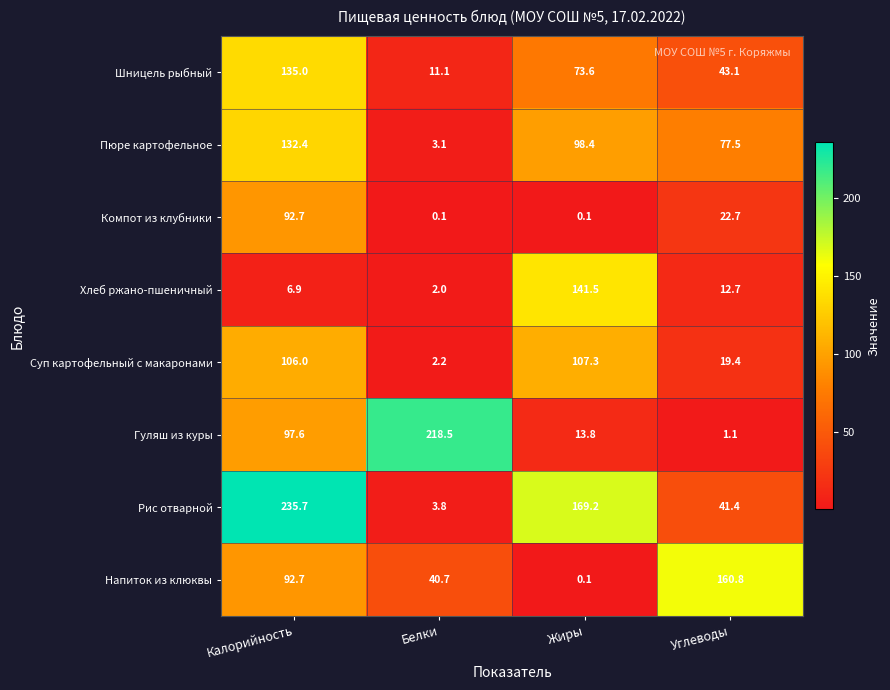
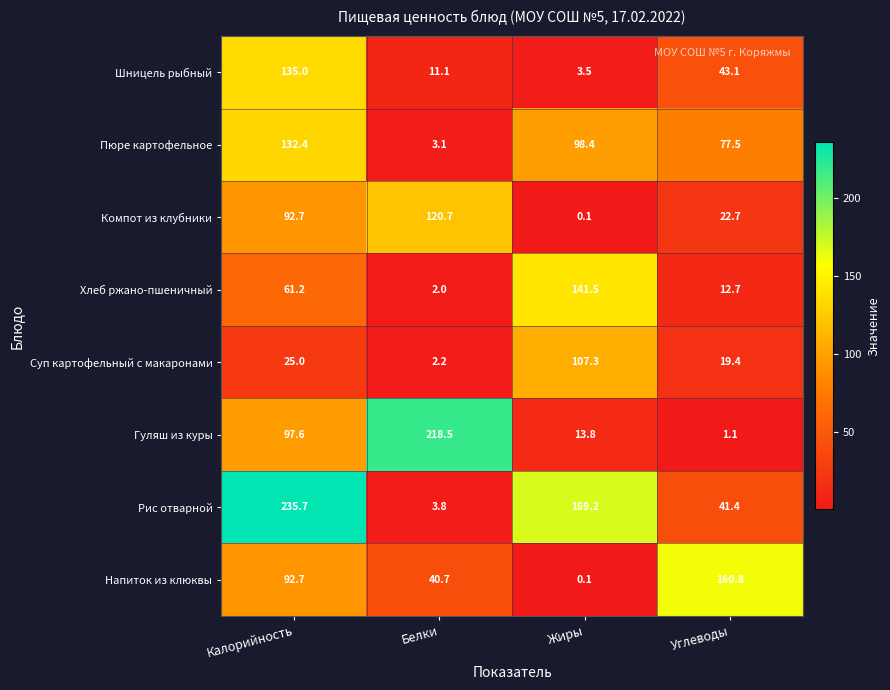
Шницель рыбный, Жиры: 73.6 -> 3.5
Компот из клубники, Белки: 0.1 -> 120.7
Хлеб ржано-пшеничный, Калорийность: 6.9 -> 61.2
Суп картофельный с макаронами, Калорийность: 106.0 -> 25.0
